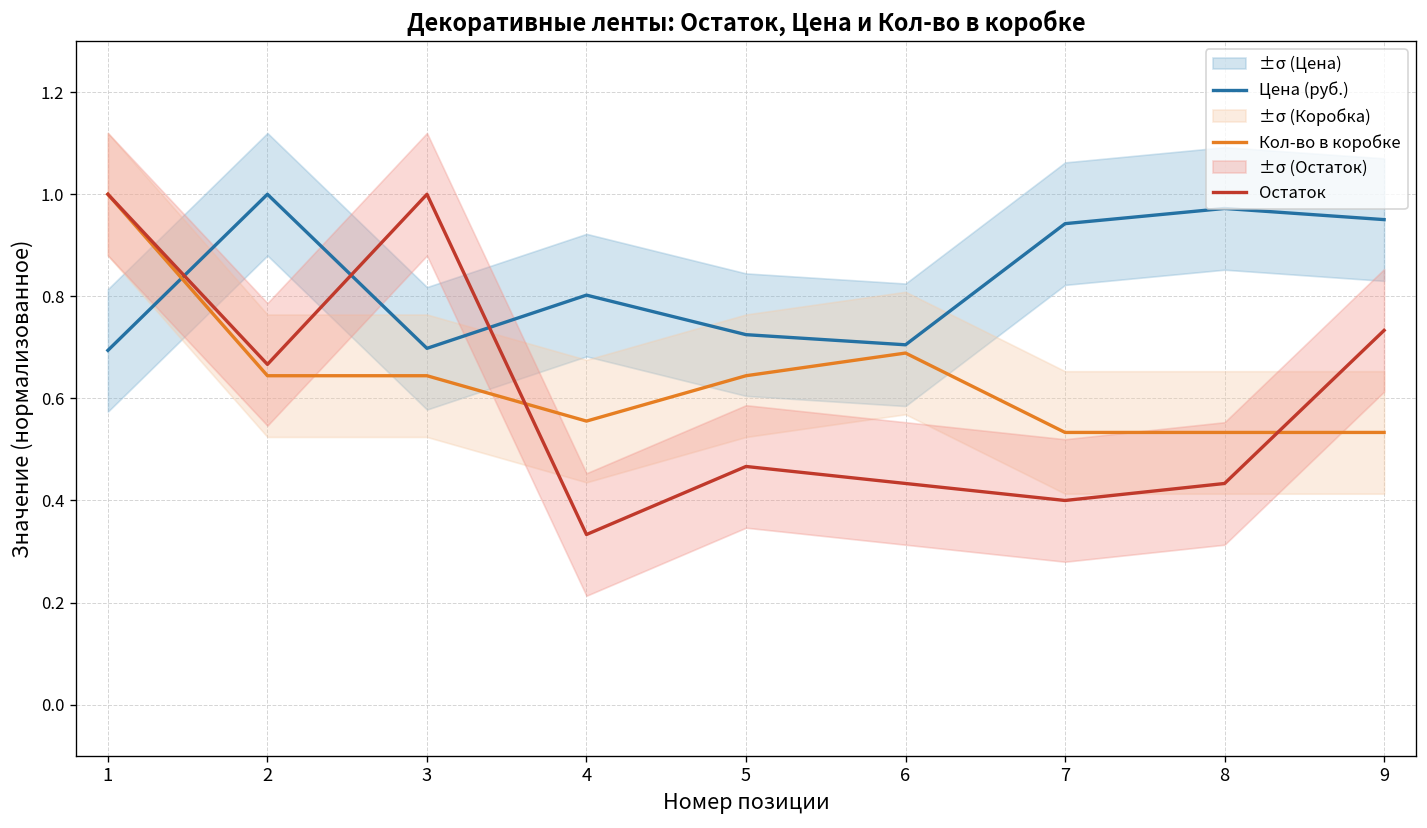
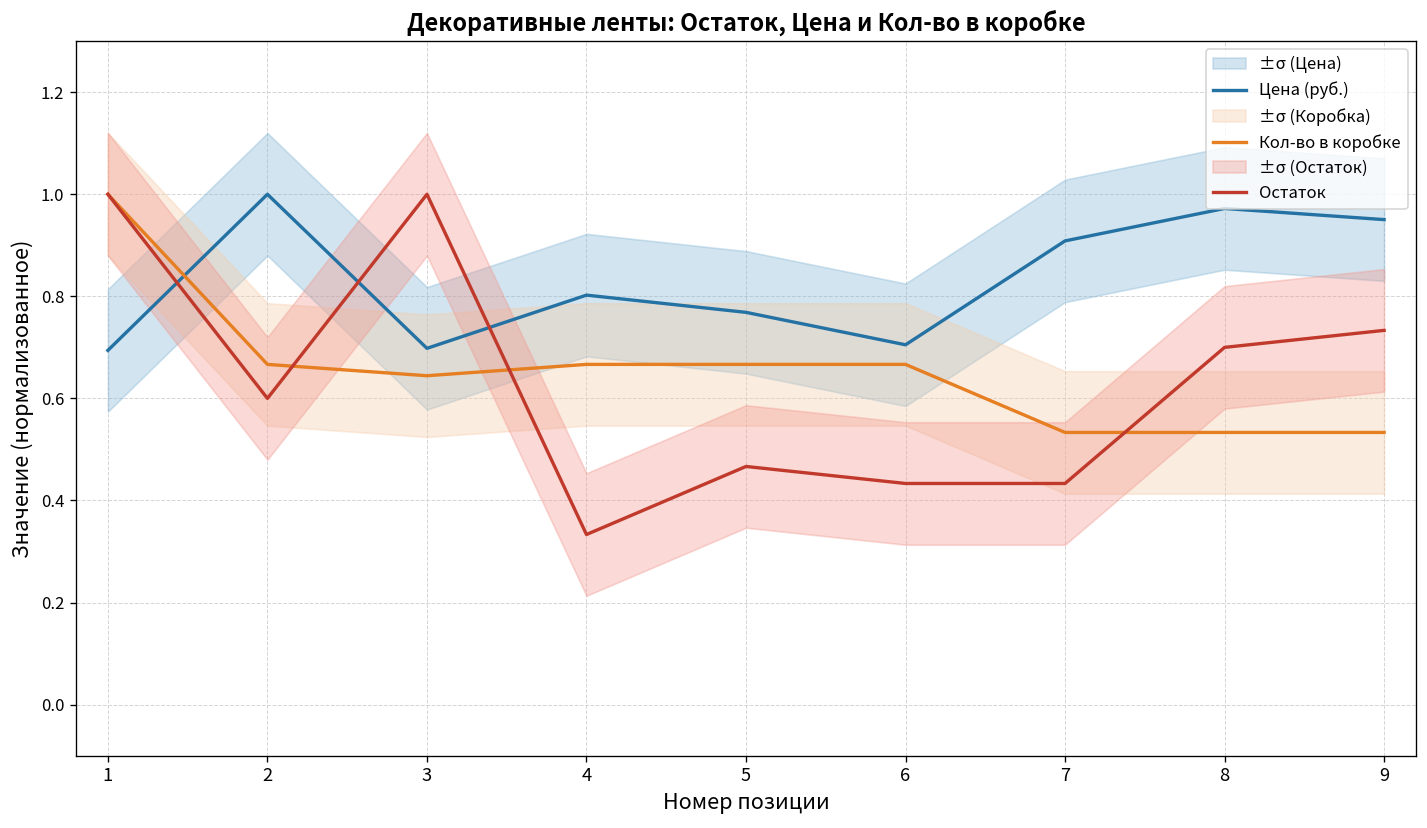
Кол-во в коробке, 2: 0.64 -> 0.67
Остаток, 2: 0.67 -> 0.60
Кол-во в коробке, 4: 0.56 -> 0.67
Цена (руб.), 5: 0.72 -> 0.77
Кол-во в коробке, 5: 0.64 -> 0.67
Кол-во в коробке, 6: 0.69 -> 0.67
Цена (руб.), 7: 0.94 -> 0.91
Остаток, 7: 0.40 -> 0.43
Остаток, 8: 0.43 -> 0.70
